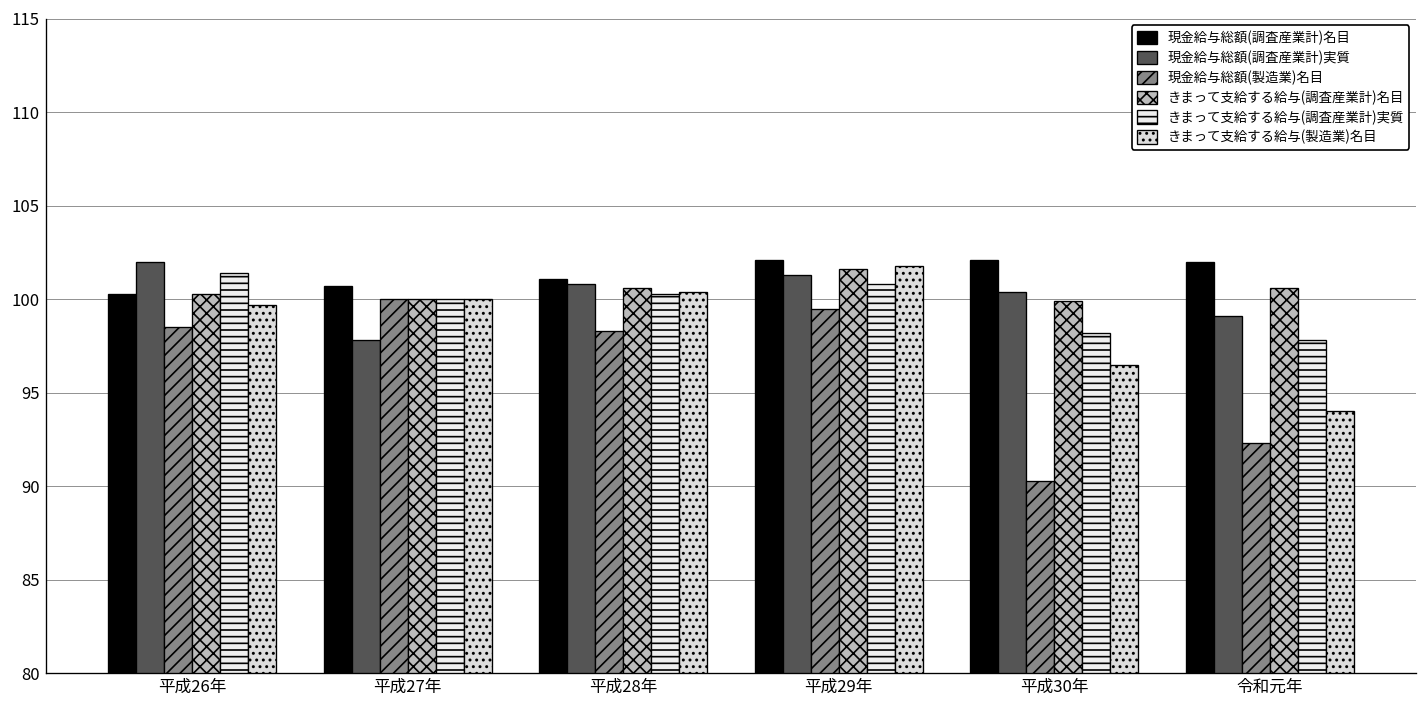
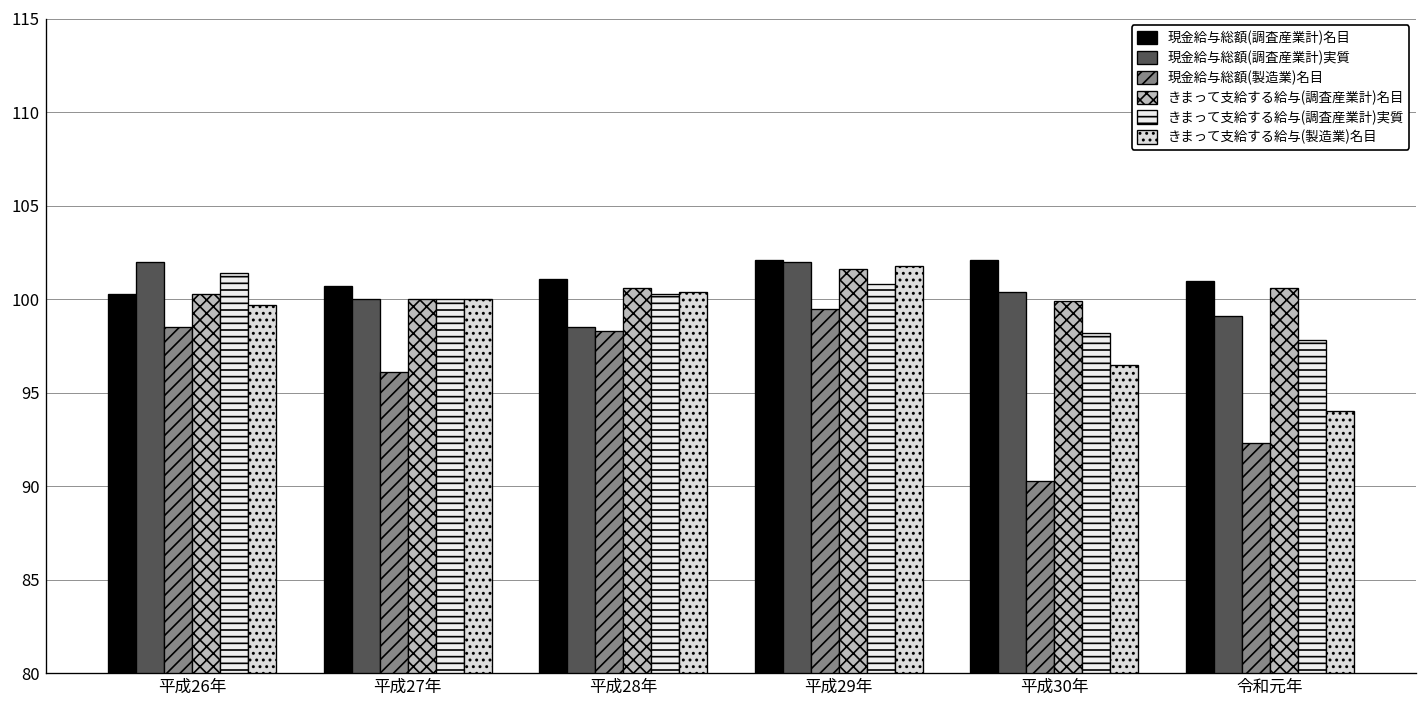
現金給与総額(調査産業計)実質, 平成27年: 97.8 -> 100.0
現金給与総額(製造業)名目, 平成27年: 100.0 -> 96.1
現金給与総額(調査産業計)実質, 平成28年: 100.8 -> 98.5
現金給与総額(調査産業計)実質, 平成29年: 101.3 -> 102.0
現金給与総額(調査産業計)名目, 令和元年: 102 -> 101
